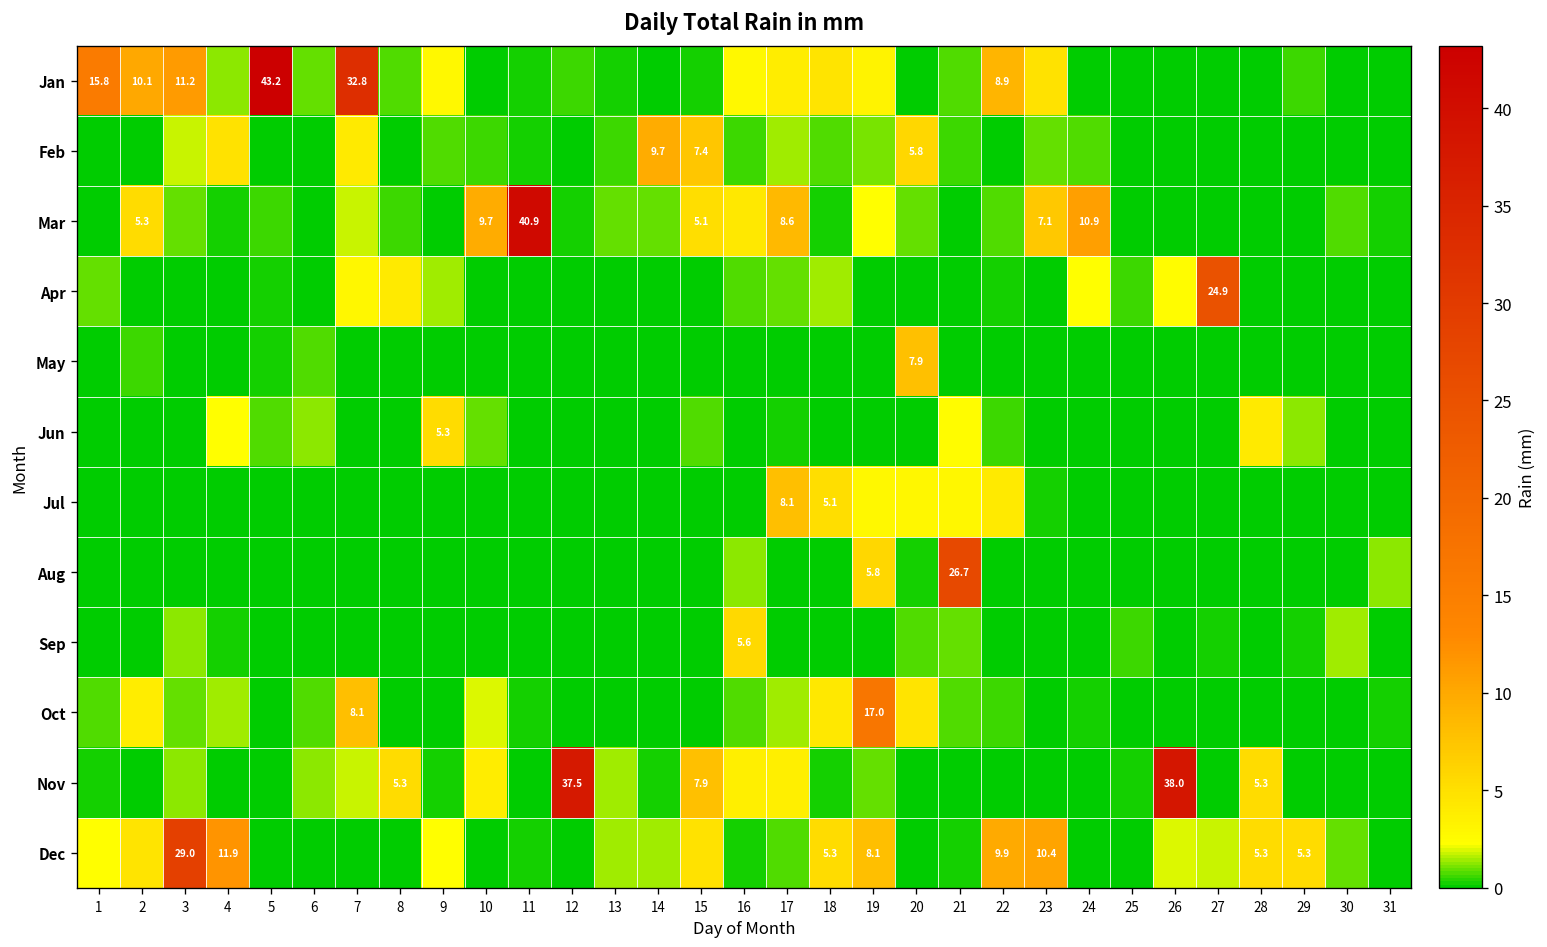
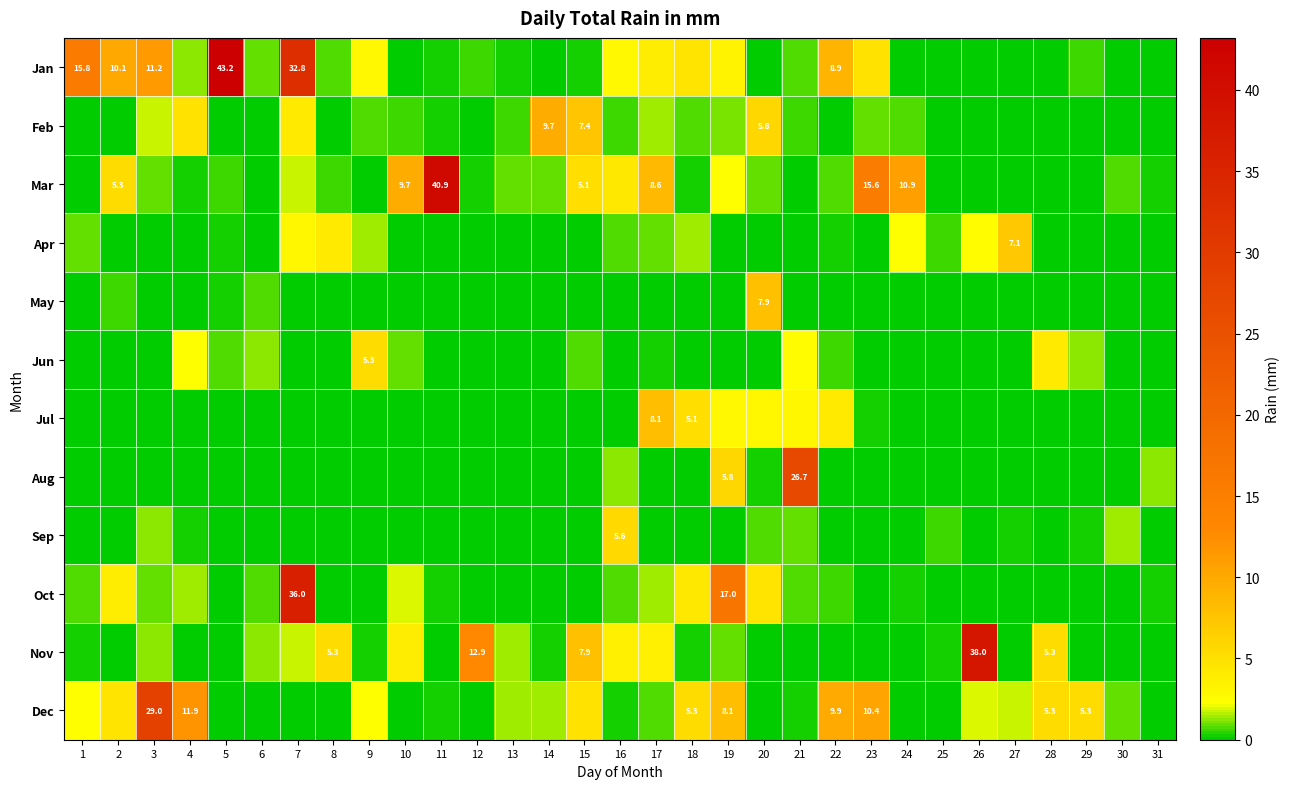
Mar, 23: 7.1 -> 15.6
Apr, 27: 24.9 -> 7.1
Oct, 7: 8.1 -> 36.0
Nov, 12: 37.5 -> 12.9
